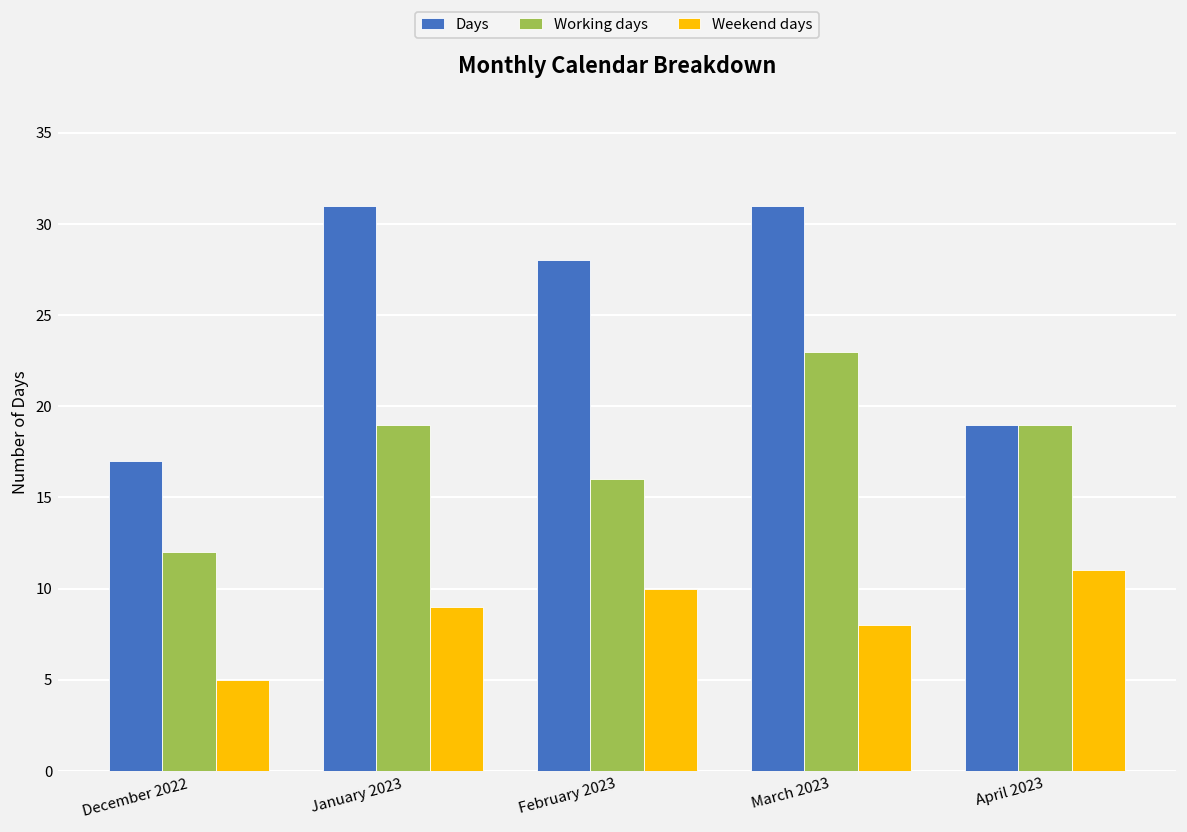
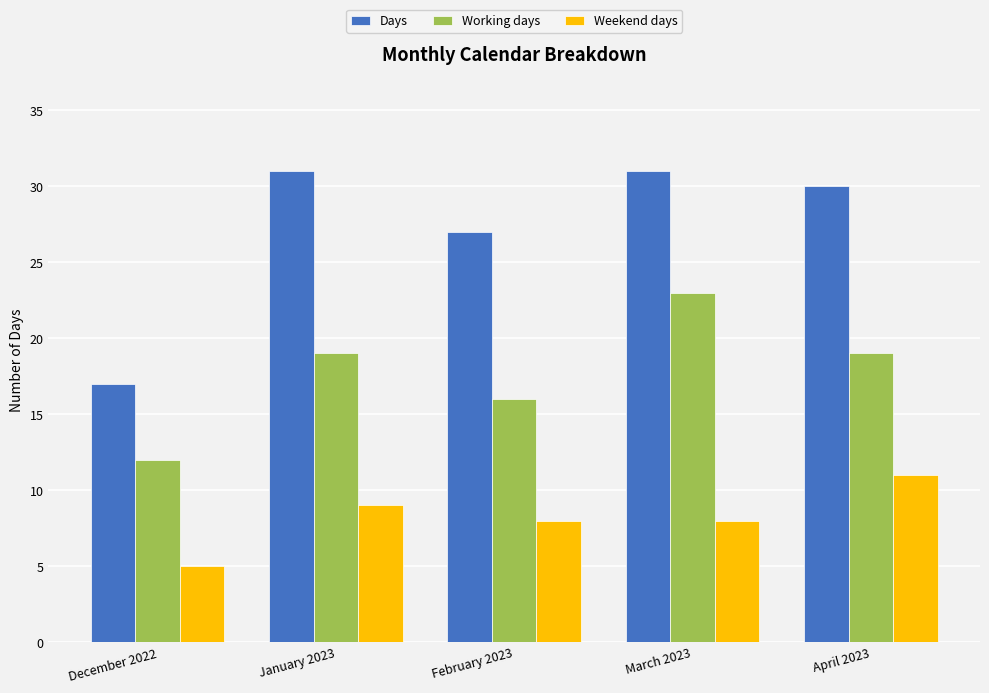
Days, February 2023: 28 -> 27
Weekend days, February 2023: 10 -> 8
Days, April 2023: 19 -> 30
